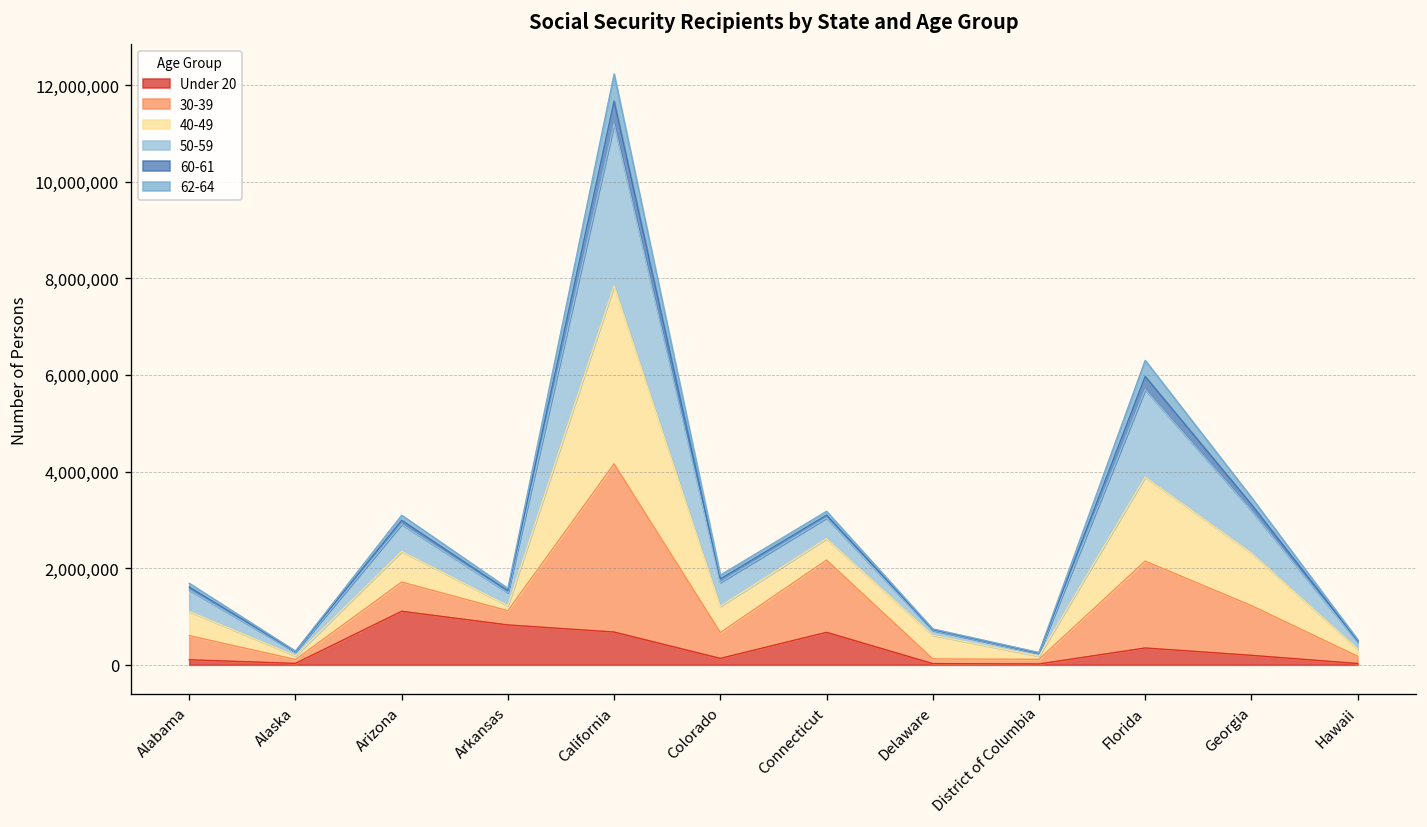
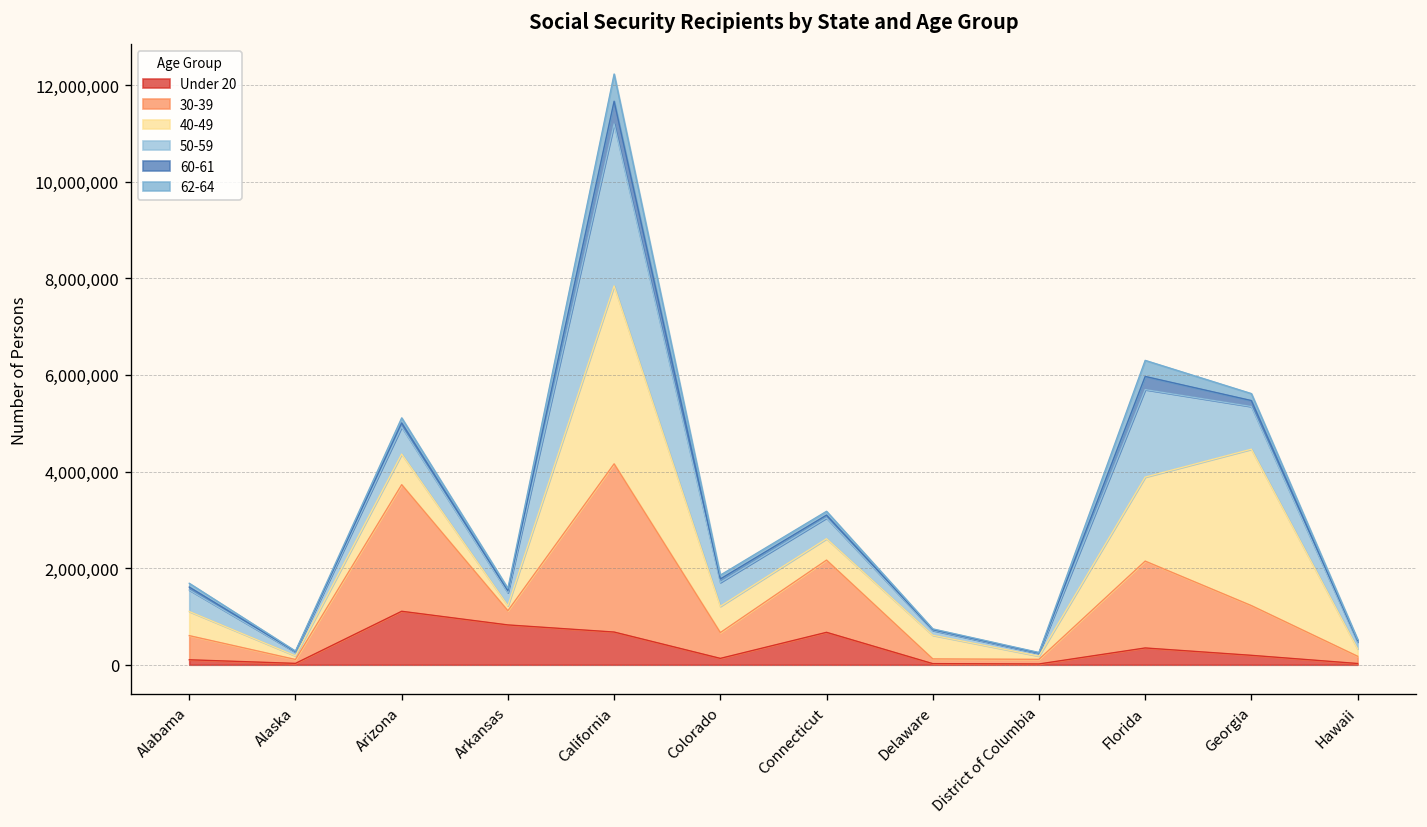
30-39, Arizona: 600,000 -> 2,600,000
40-49, Georgia: 1,100,000 -> 3,200,000
